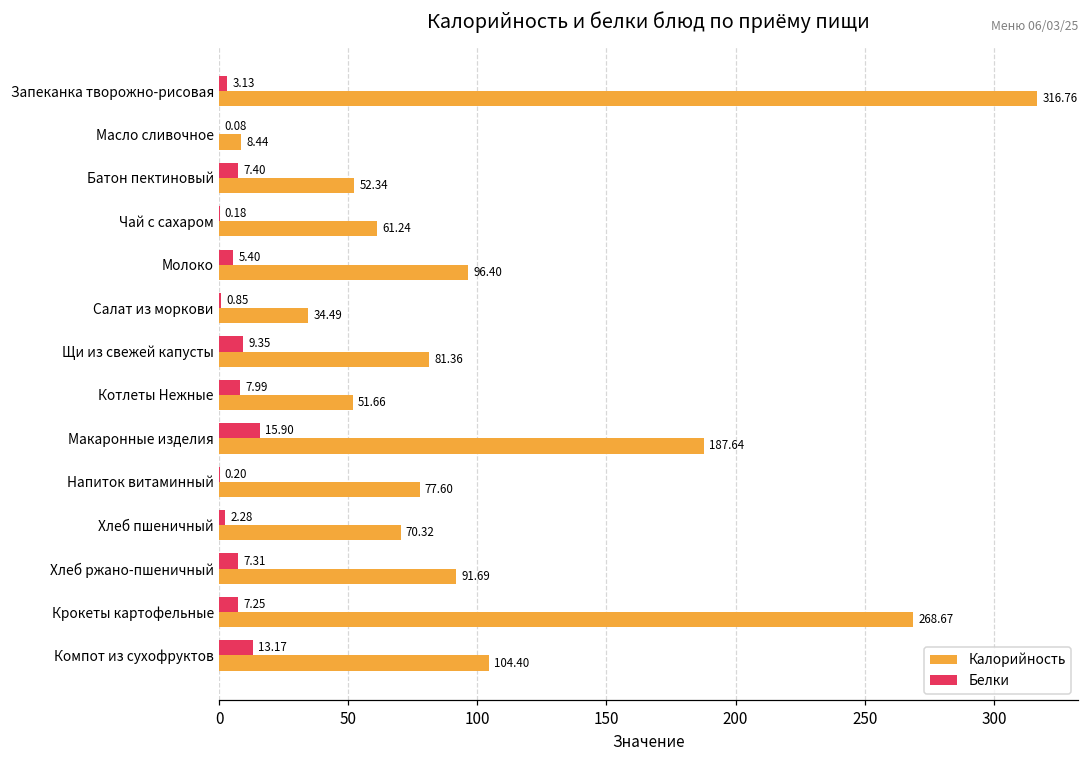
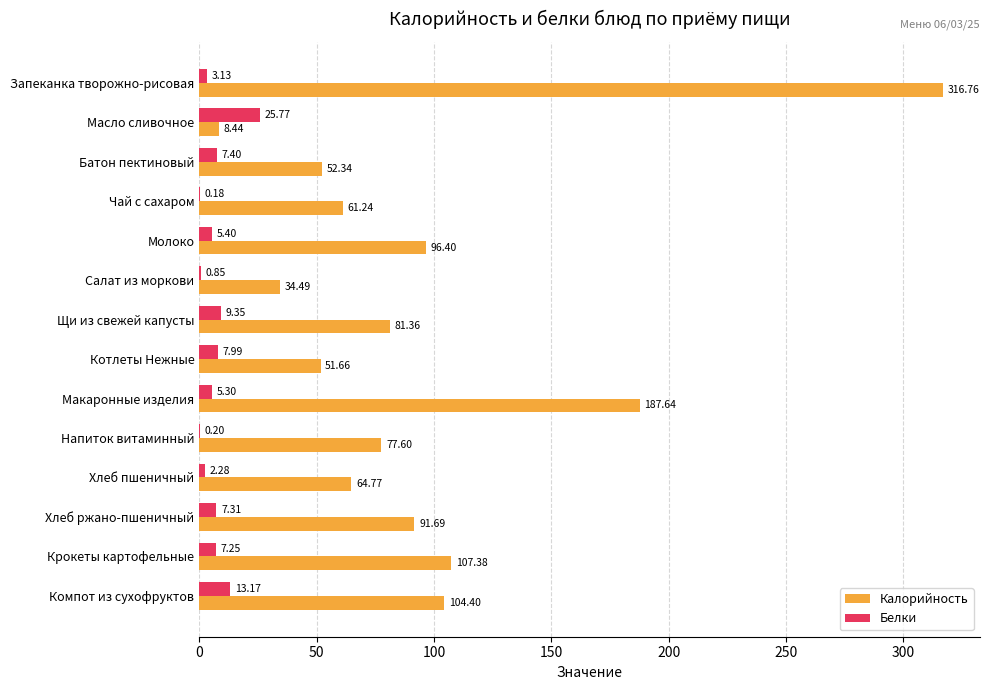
Белки, Масло сливочное: 0.08 -> 25.77
Белки, Макаронные изделия: 15.90 -> 5.30
Калорийность, Хлеб пшеничный: 70.32 -> 64.77
Калорийность, Крокеты картофельные: 268.67 -> 107.38
